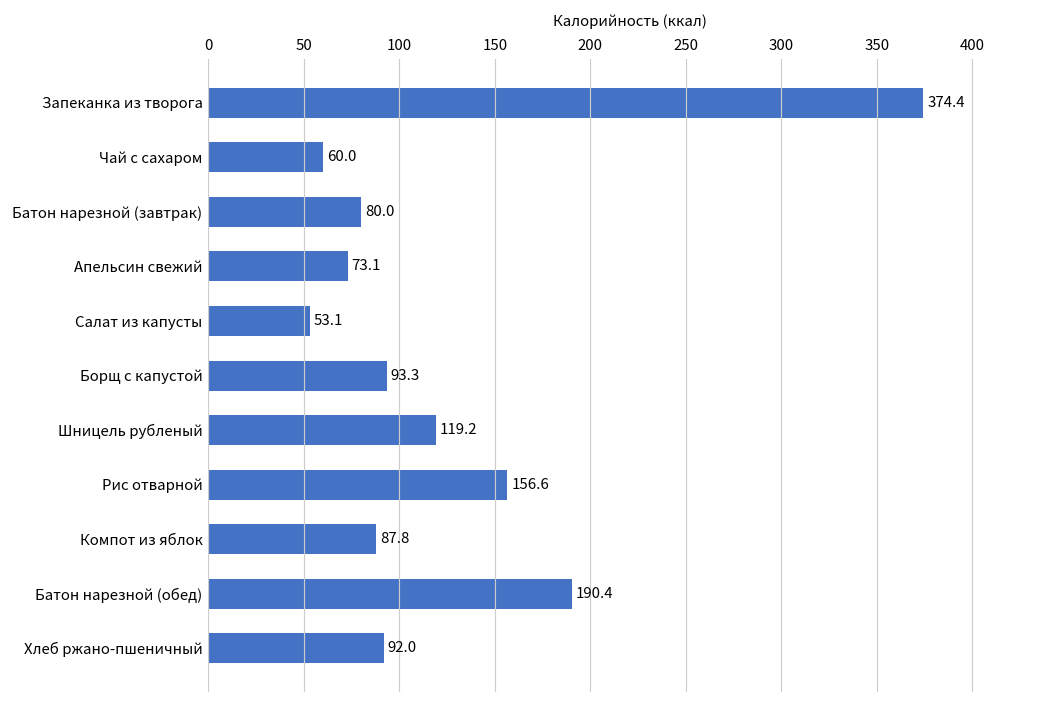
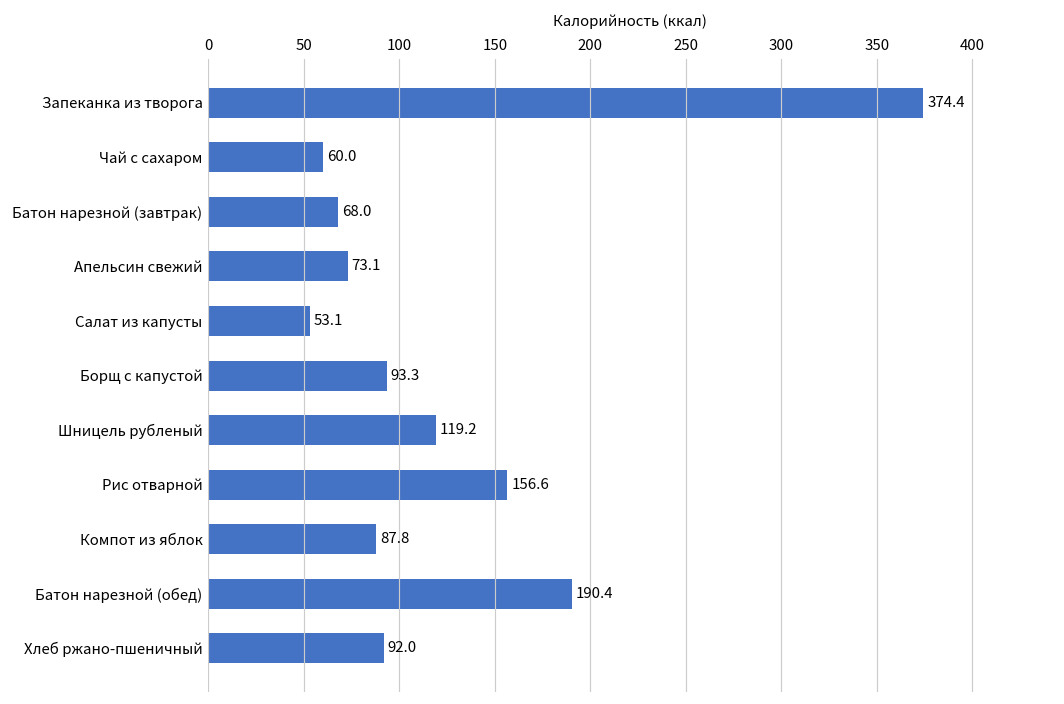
Батон нарезной (завтрак): 80.0 -> 68.0
